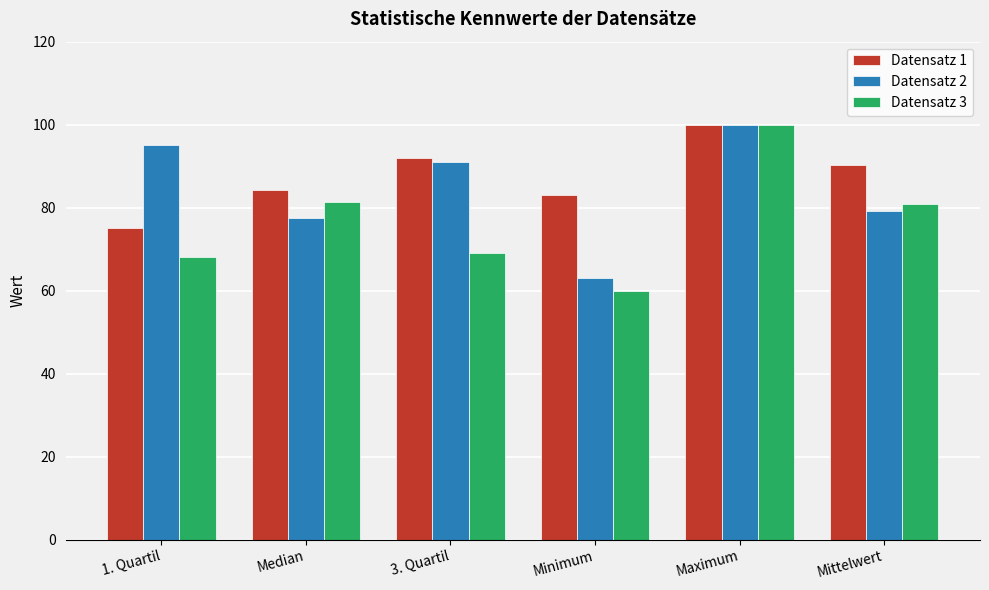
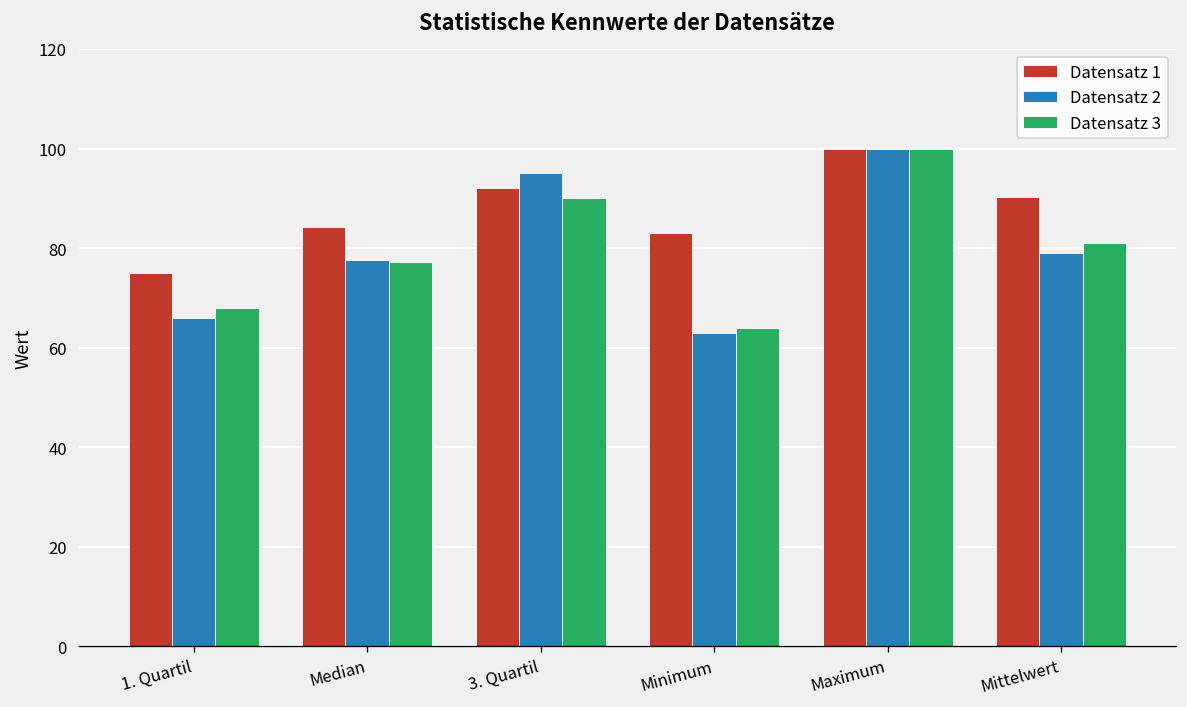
Datensatz 2, 1. Quartil: 95 -> 66
Datensatz 3, Median: 81 -> 77
Datensatz 2, 3. Quartil: 91 -> 95
Datensatz 3, 3. Quartil: 69 -> 90
Datensatz 3, Minimum: 60 -> 64
